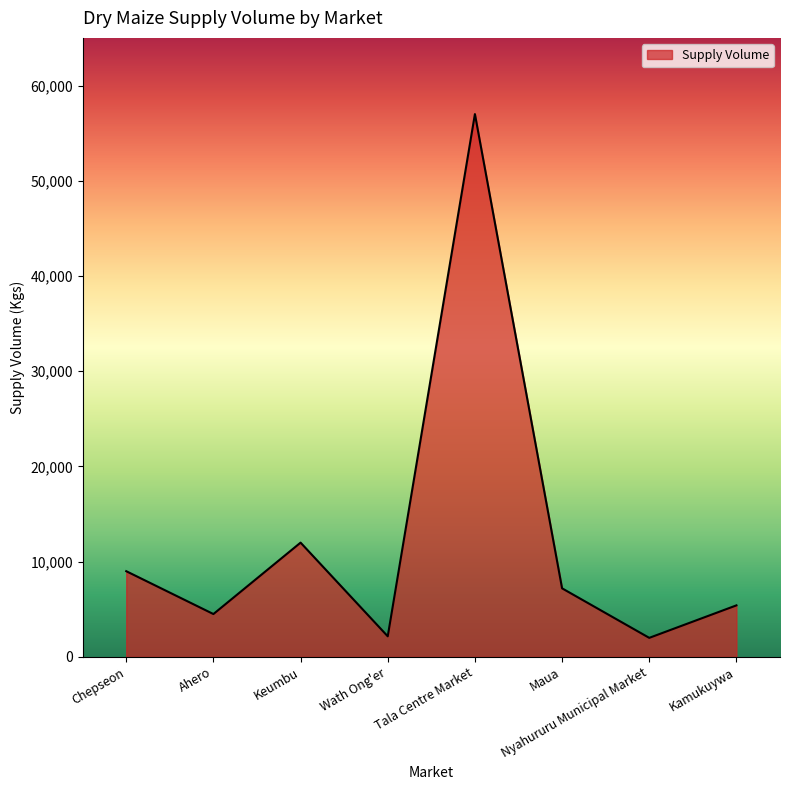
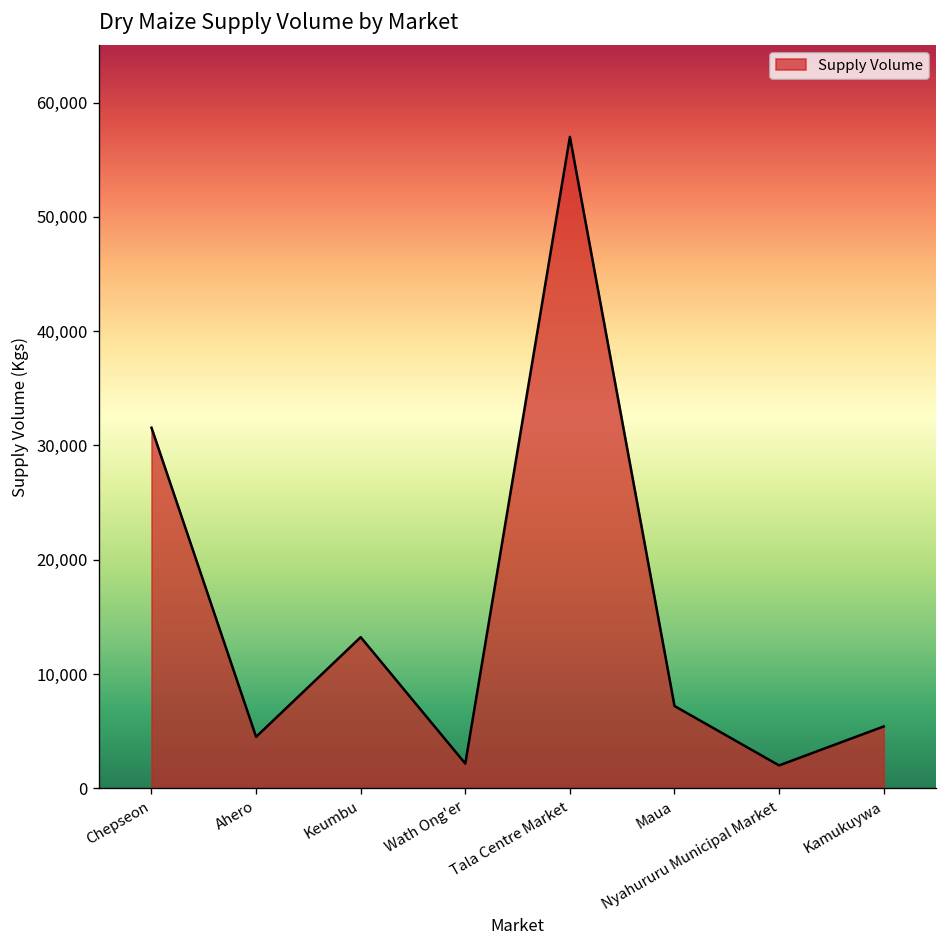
Chepseon: 9,000 -> 32,000
Keumbu: 12,000 -> 13,000
